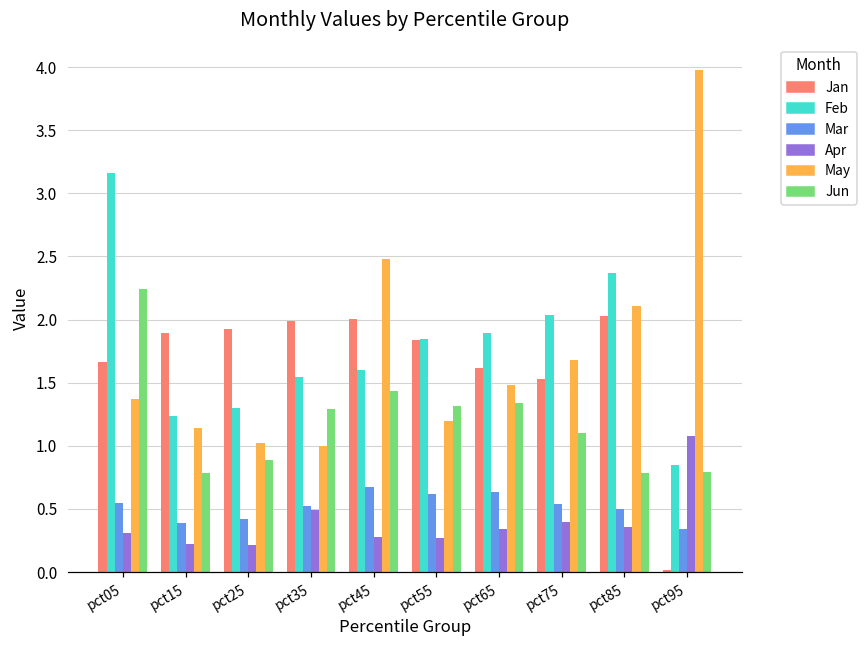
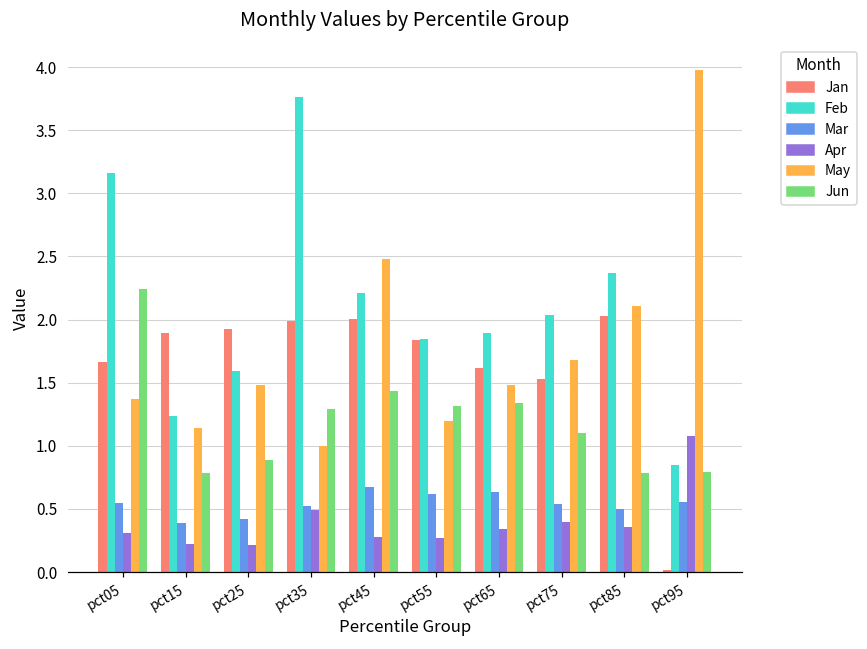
Feb, pct25: 1.30 -> 1.59
May, pct25: 1.02 -> 1.48
Feb, pct35: 1.54 -> 3.77
Feb, pct45: 1.60 -> 2.21
Mar, pct95: 0.34 -> 0.56
